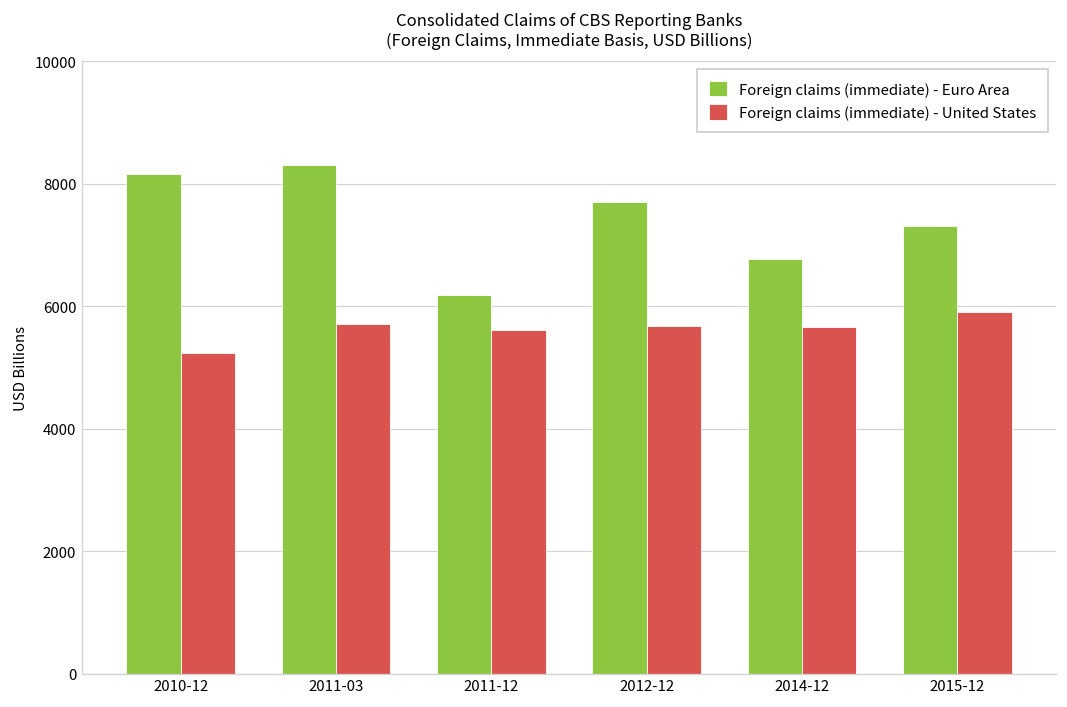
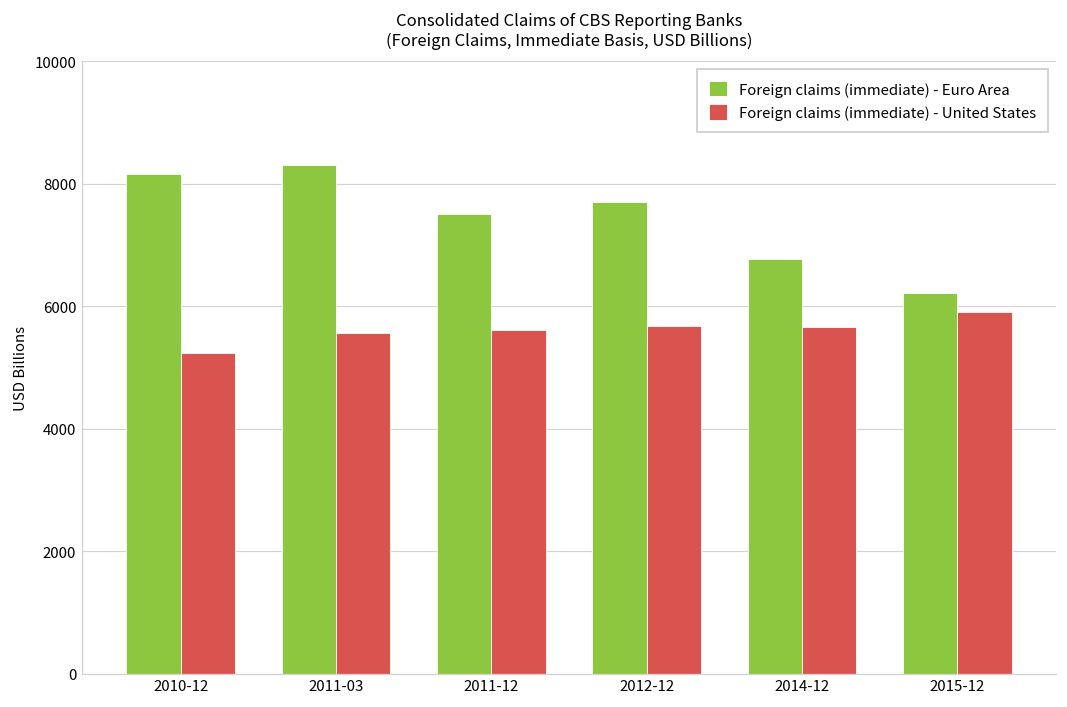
Foreign claims (immediate) - United States, 2011-03: 5700 -> 5600
Foreign claims (immediate) - Euro Area, 2011-12: 6200 -> 7500
Foreign claims (immediate) - Euro Area, 2015-12: 7300 -> 6200
